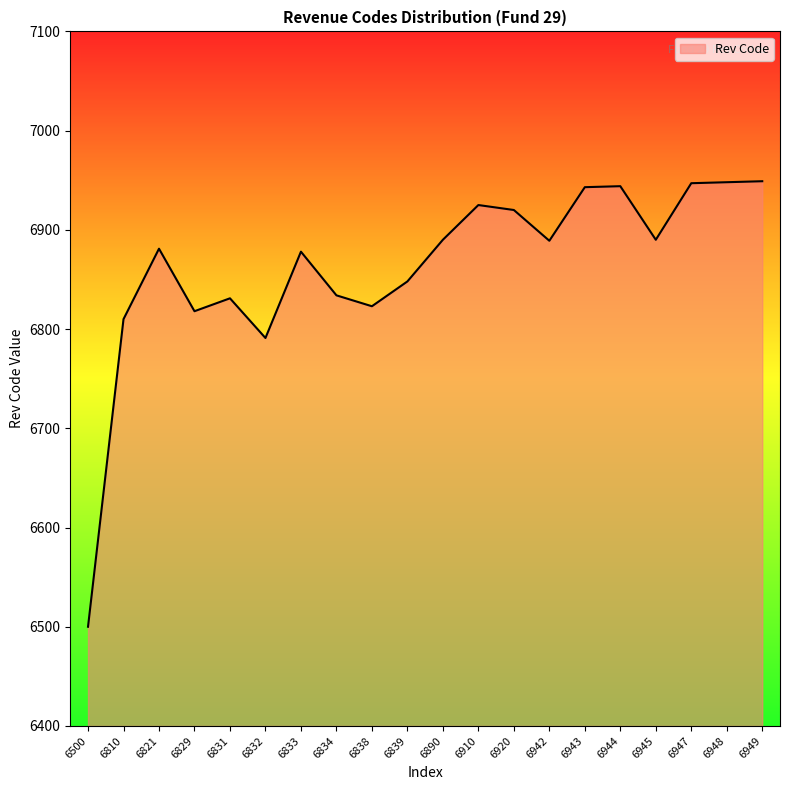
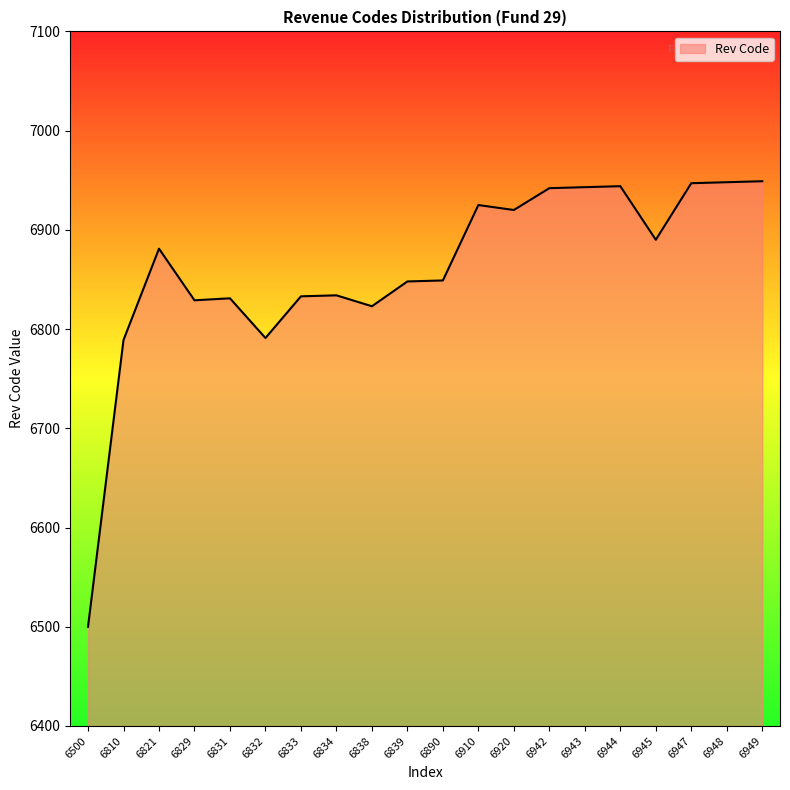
6810: 6810 -> 6790
6829: 6820 -> 6830
6833: 6880 -> 6830
6890: 6890 -> 6850
6942: 6890 -> 6940
